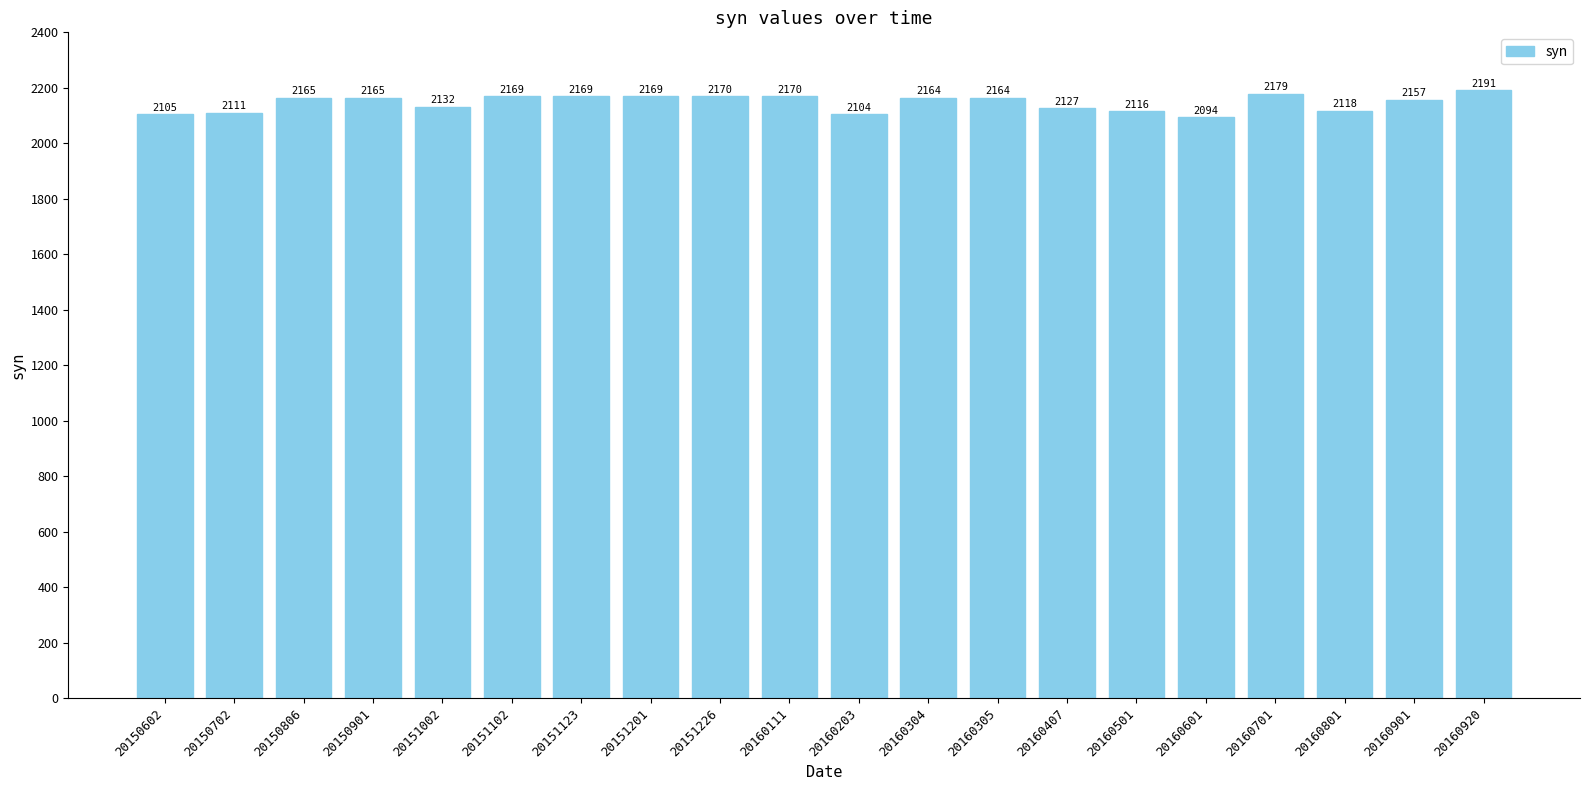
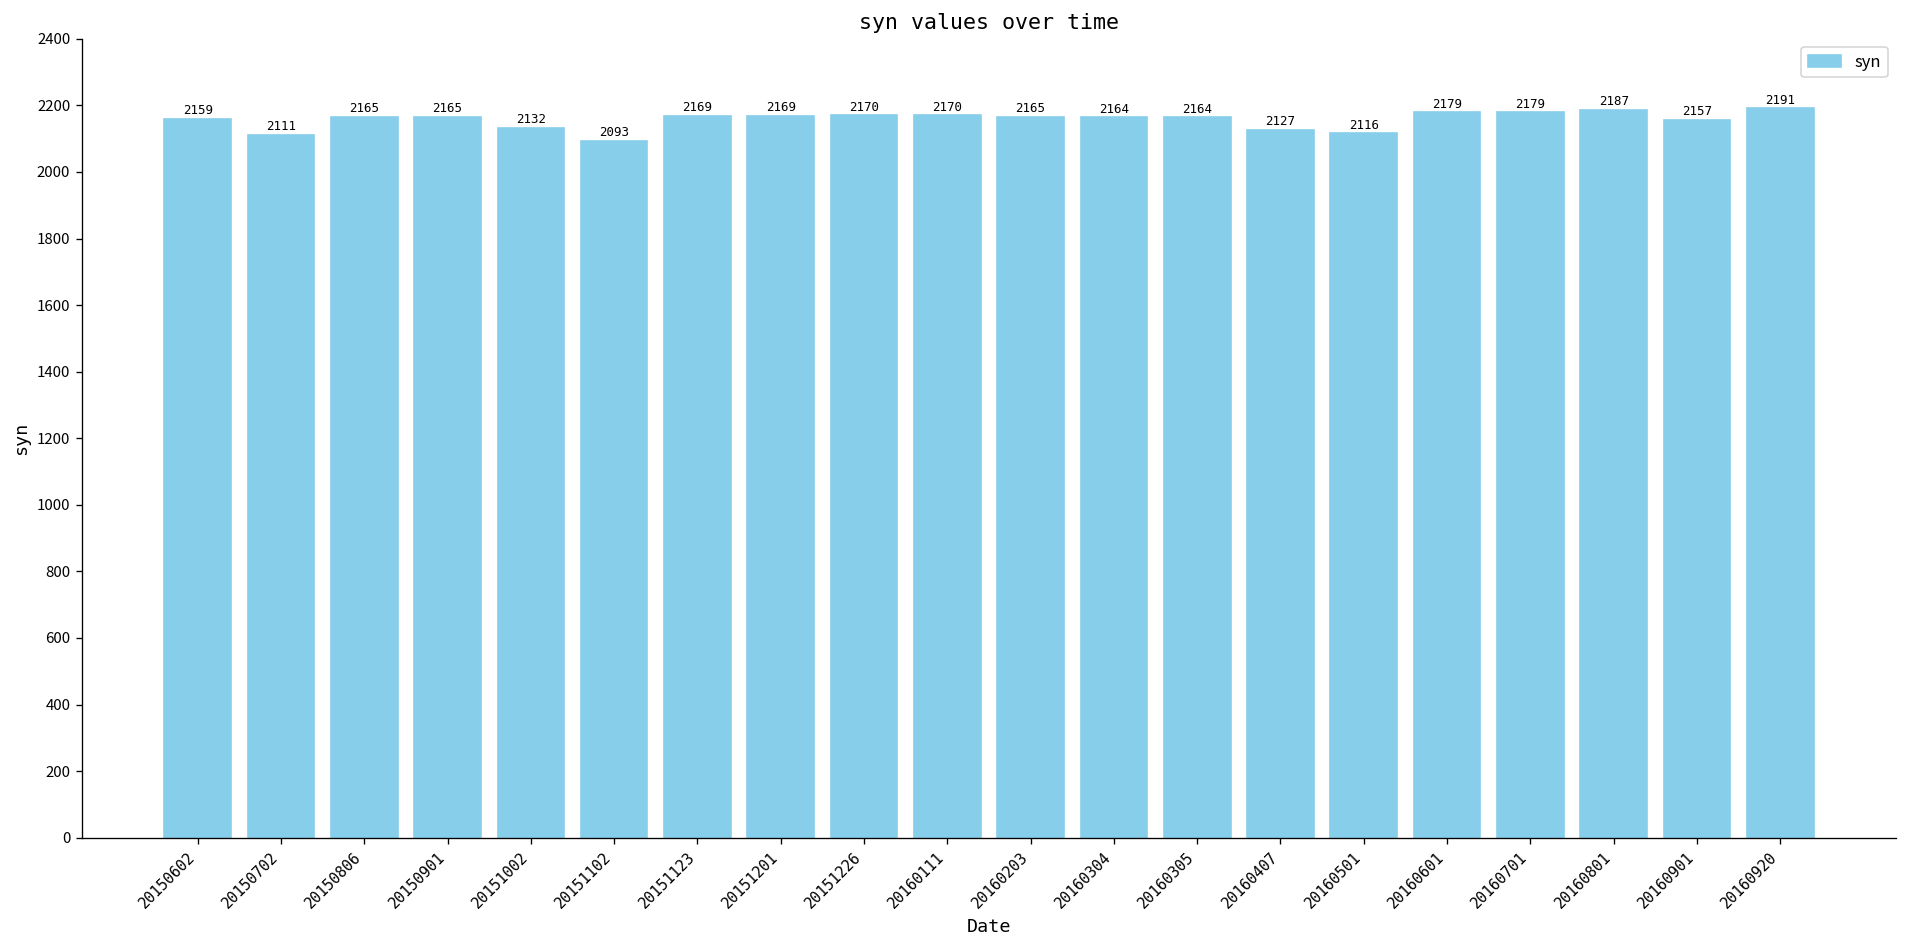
20150602: 2105 -> 2159
20151102: 2169 -> 2093
20160203: 2104 -> 2165
20160601: 2094 -> 2179
20160801: 2118 -> 2187
